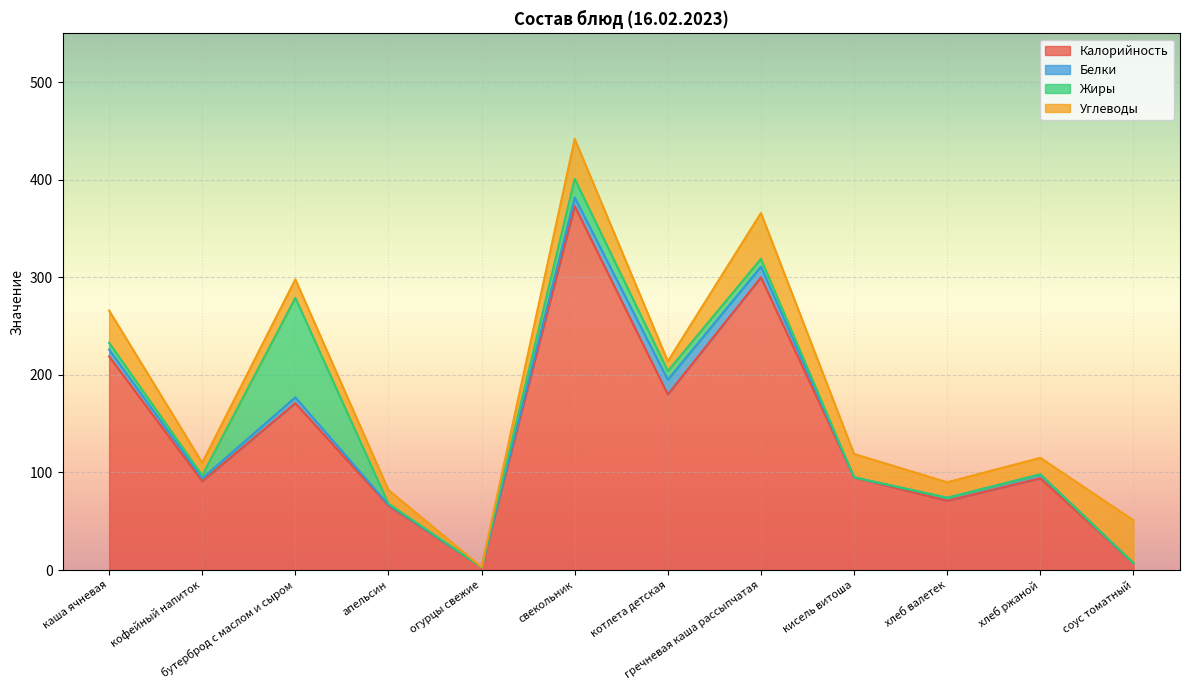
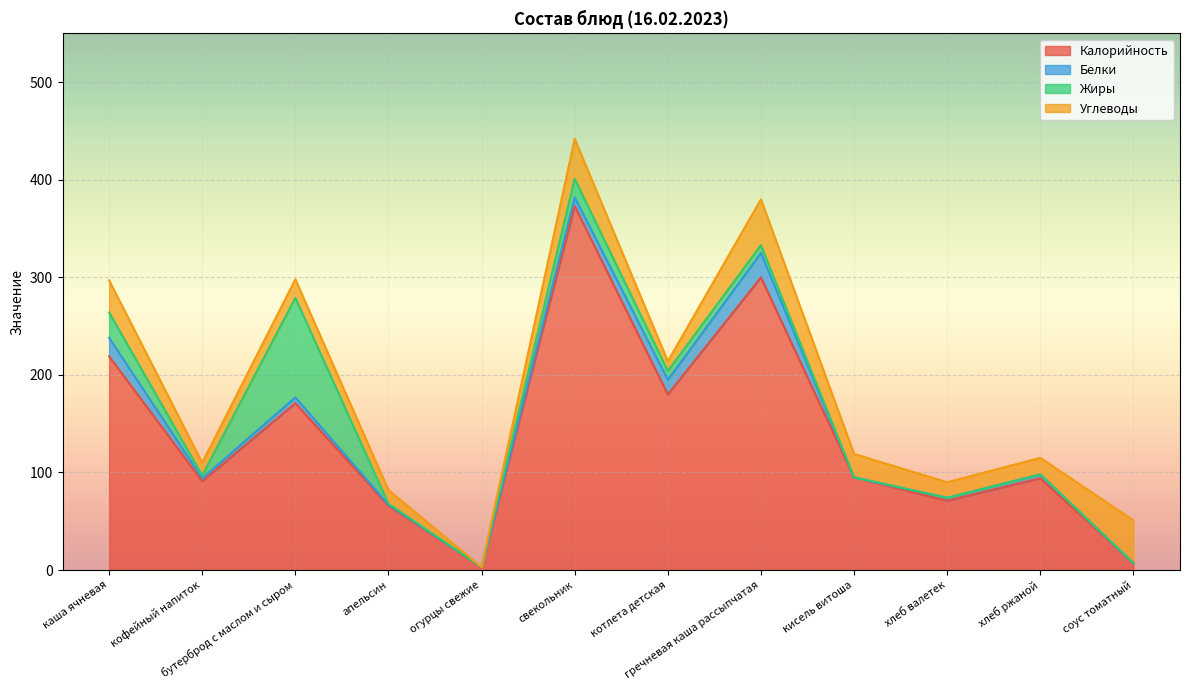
Белки, каша ячневая: 10 -> 20
Жиры, каша ячневая: 10 -> 30
Белки, гречневая каша рассыпчатая: 10 -> 30
